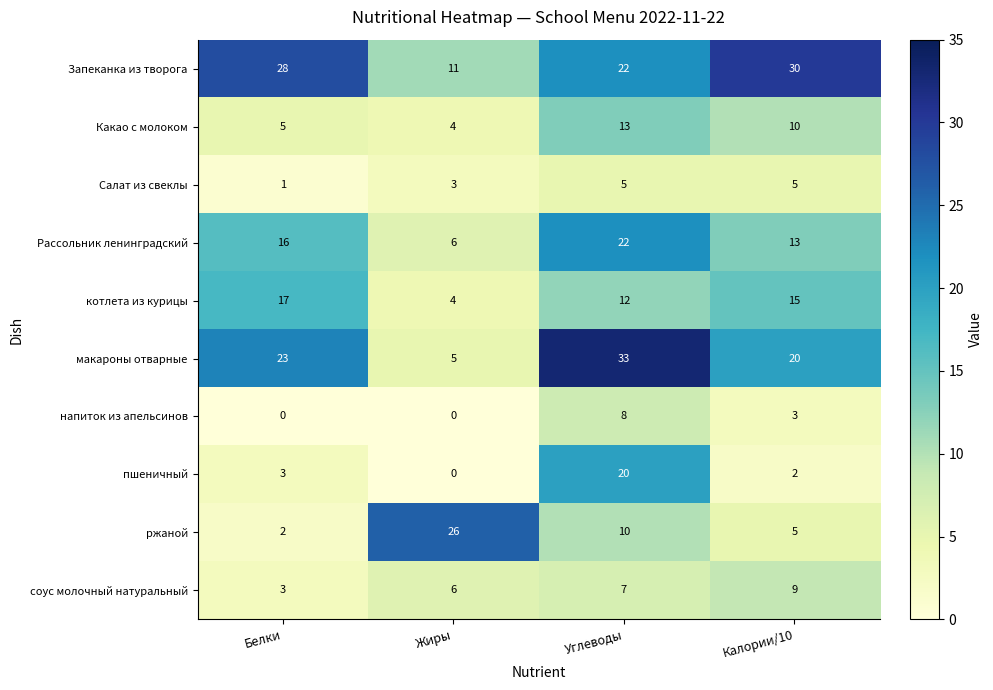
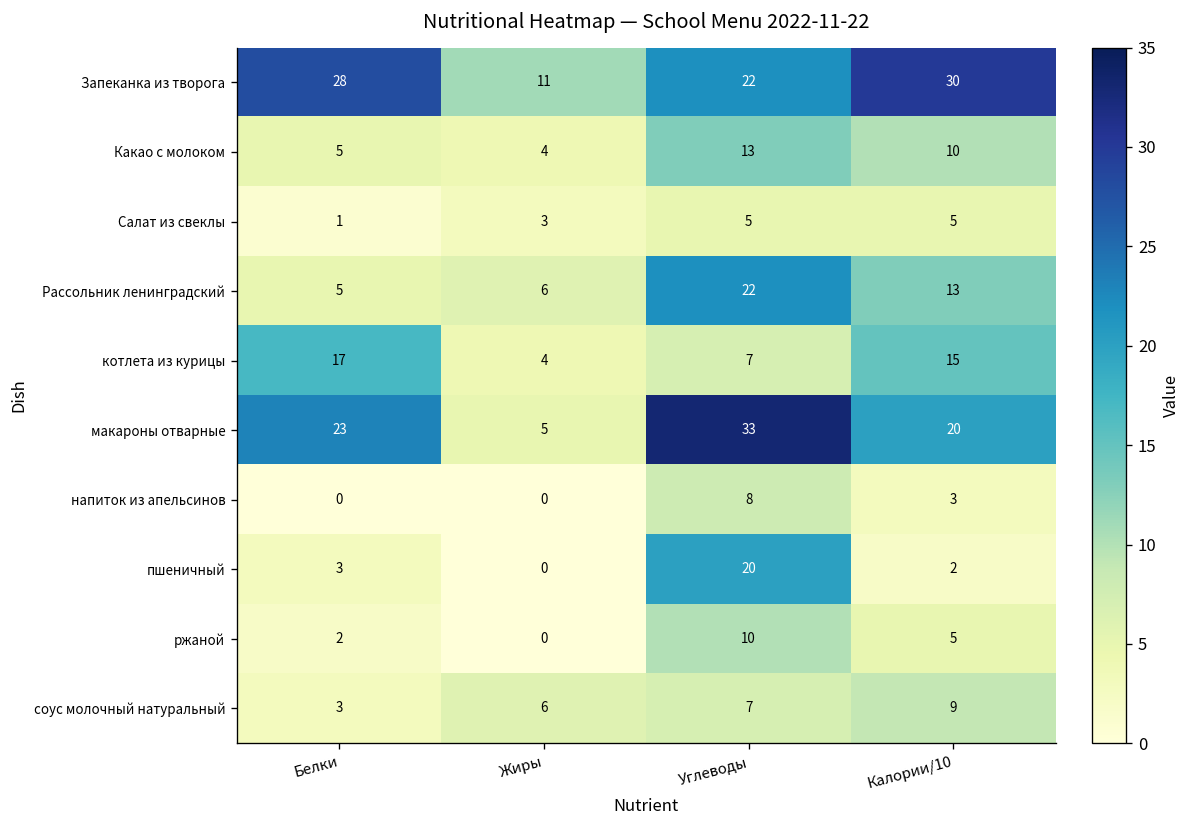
Рассольник ленинградский, Белки: 16 -> 5
котлета из курицы, Углеводы: 12 -> 7
ржаной, Жиры: 26 -> 0
